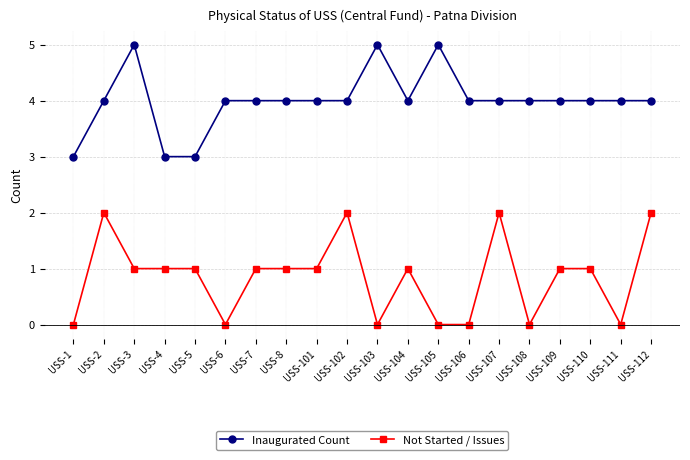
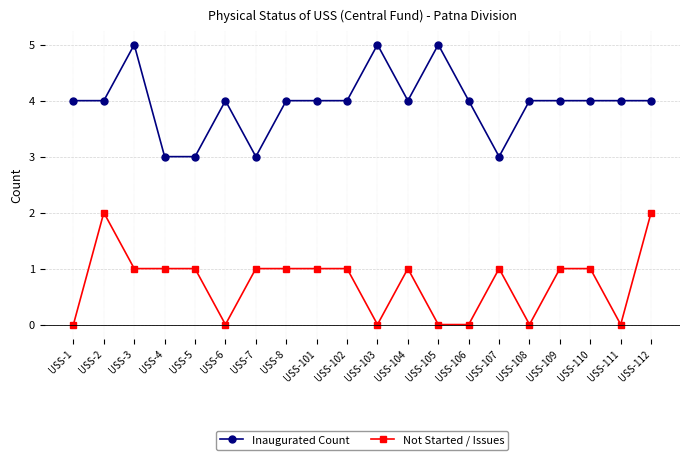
Inaugurated Count, USS-1: 3 -> 4
Inaugurated Count, USS-7: 4 -> 3
Not Started / Issues, USS-102: 2 -> 1
Inaugurated Count, USS-107: 4 -> 3
Not Started / Issues, USS-107: 2 -> 1
